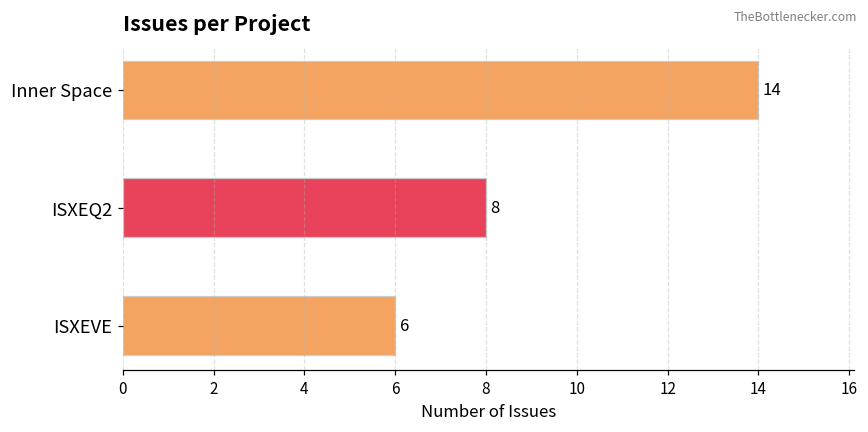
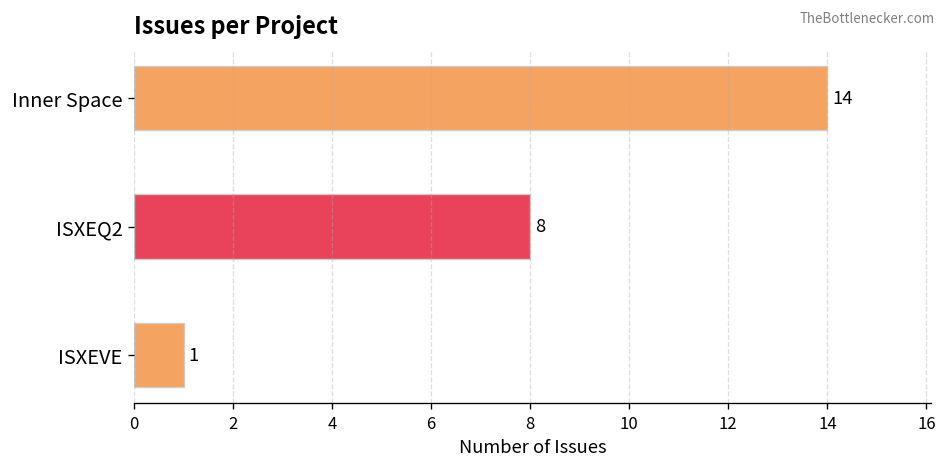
ISXEVE: 6 -> 1
